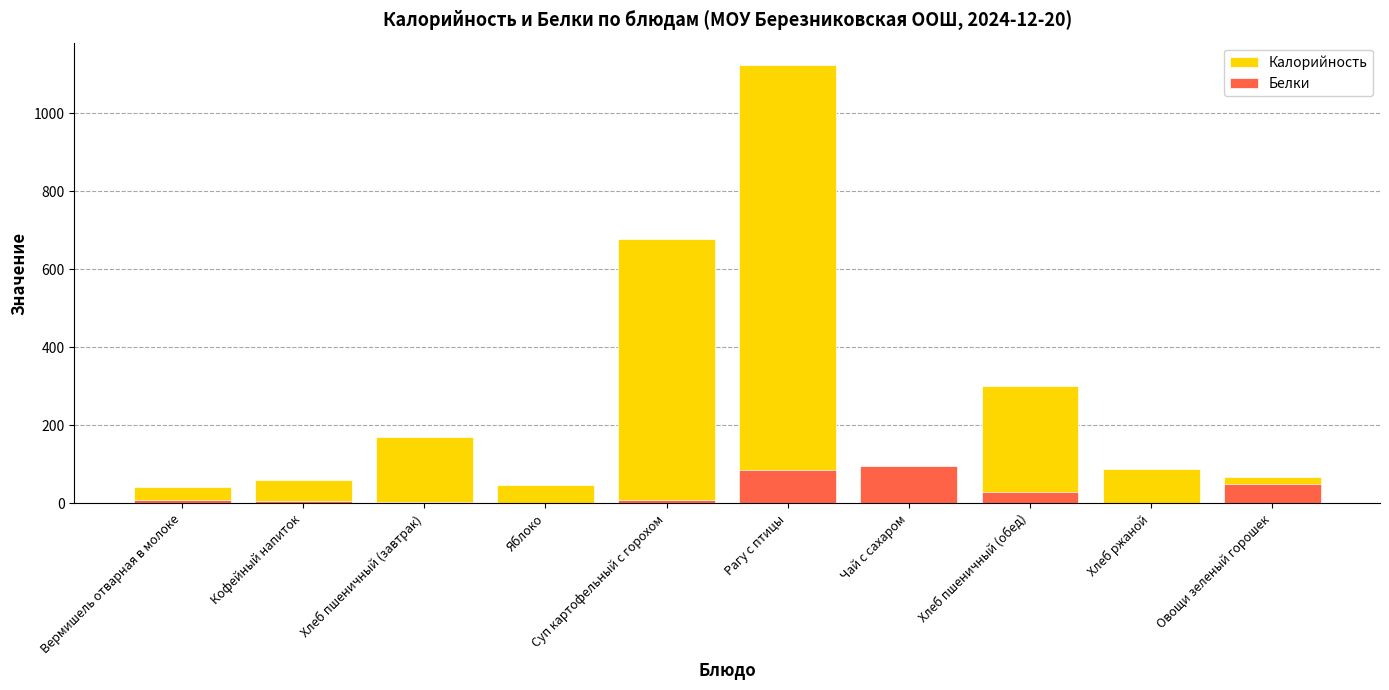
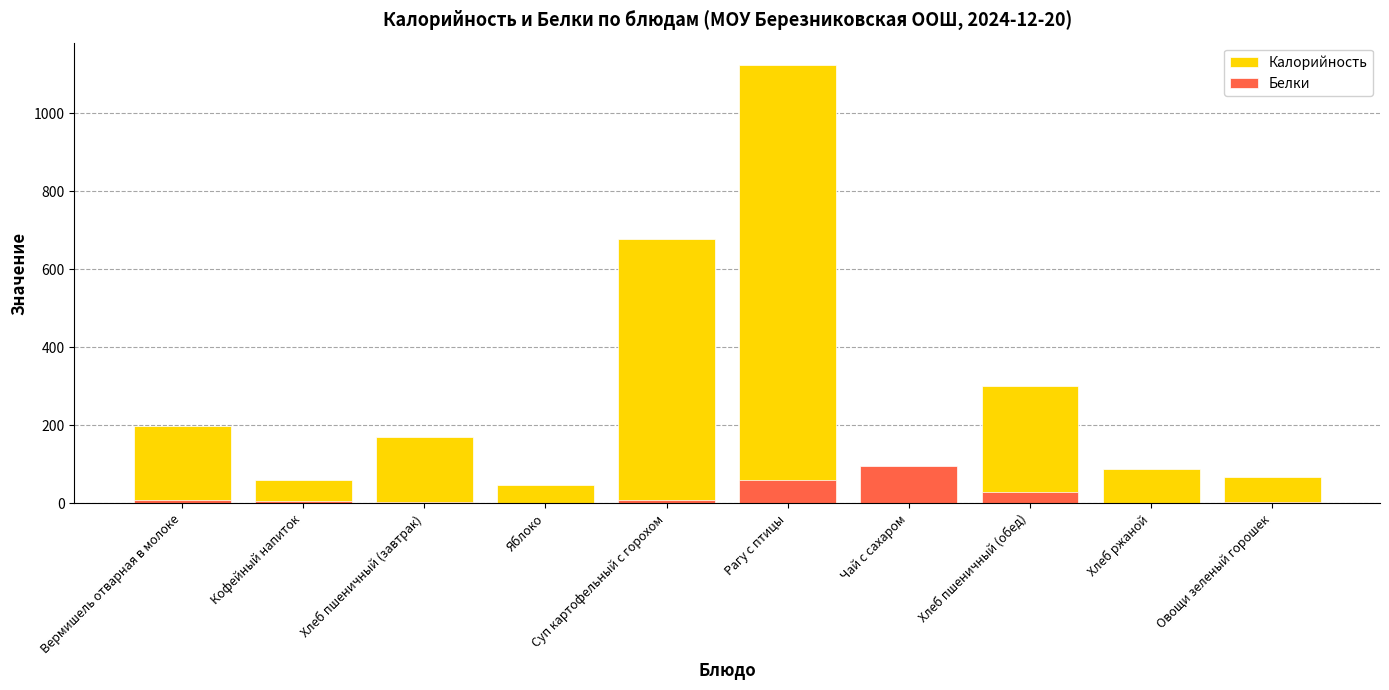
Калорийность, Вермишель отварная в молоке: 40 -> 200
Белки, Рагу с птицы: 90 -> 60
Белки, Овощи зеленый горошек: 50 -> 0
